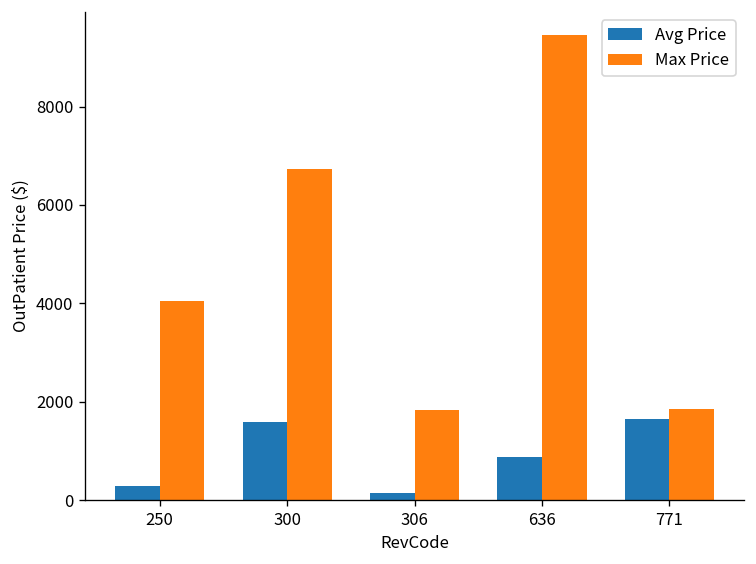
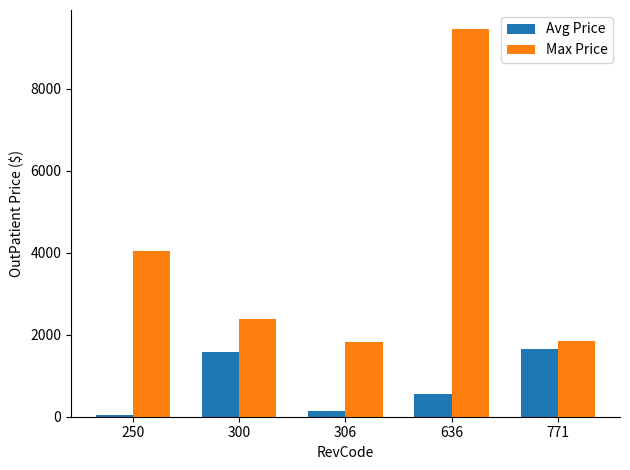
Avg Price, 250: 300 -> 0
Max Price, 300: 6700 -> 2400
Avg Price, 636: 900 -> 600
